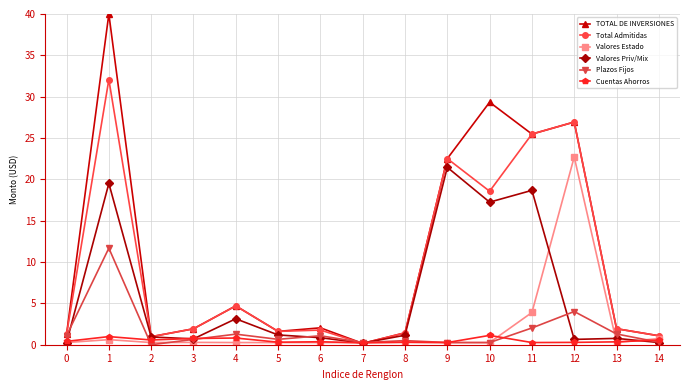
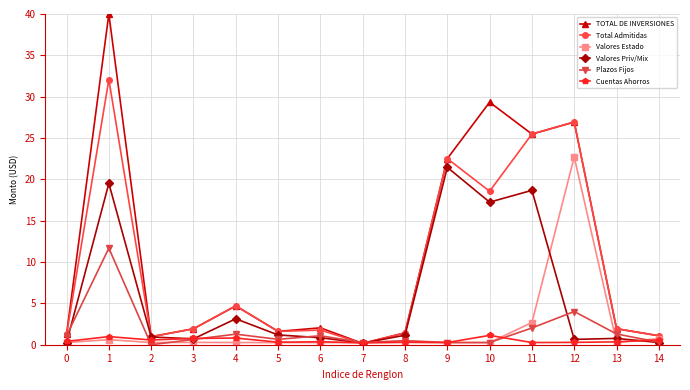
Valores Estado, 11: 4 -> 3
